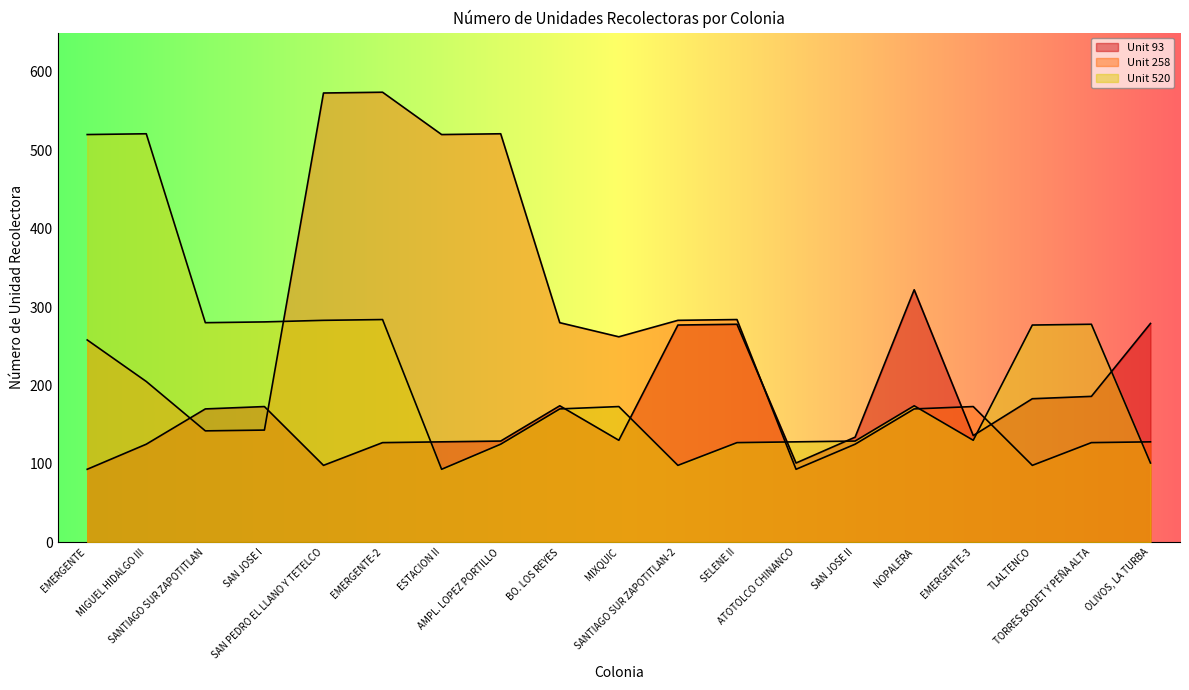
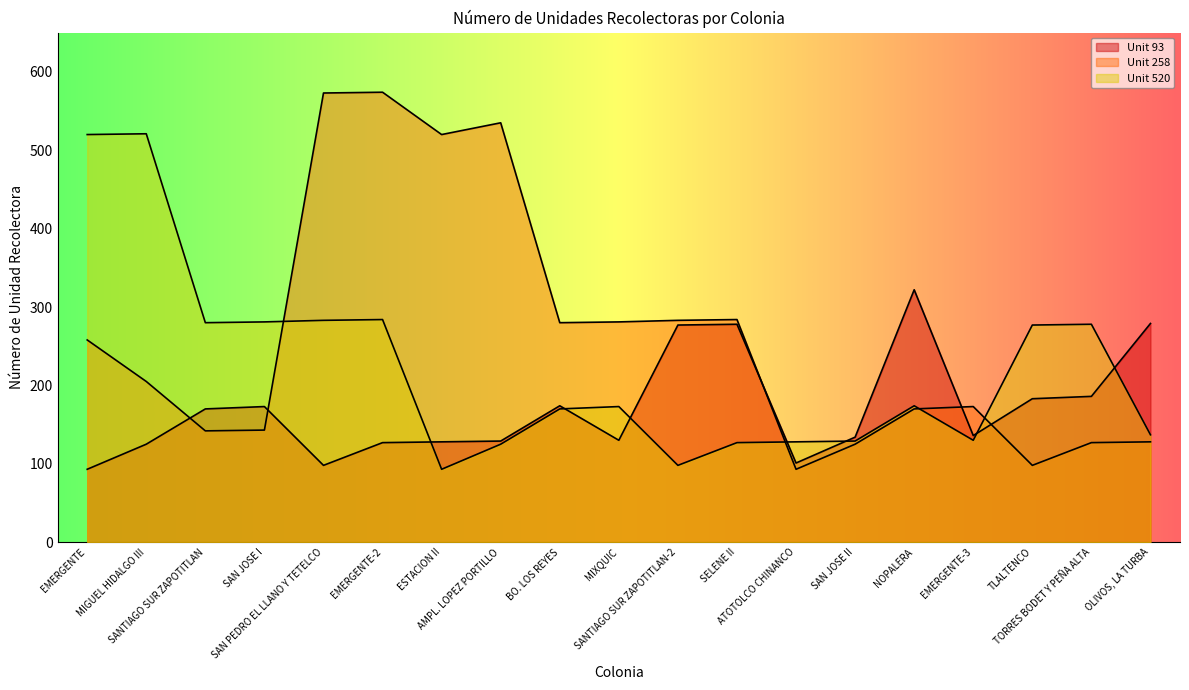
Unit 258, AMPL. LOPEZ PORTILLO: 520 -> 540
Unit 258, MIXQUIC: 260 -> 280
Unit 520, OLIVOS, LA TURBA: 100 -> 140
